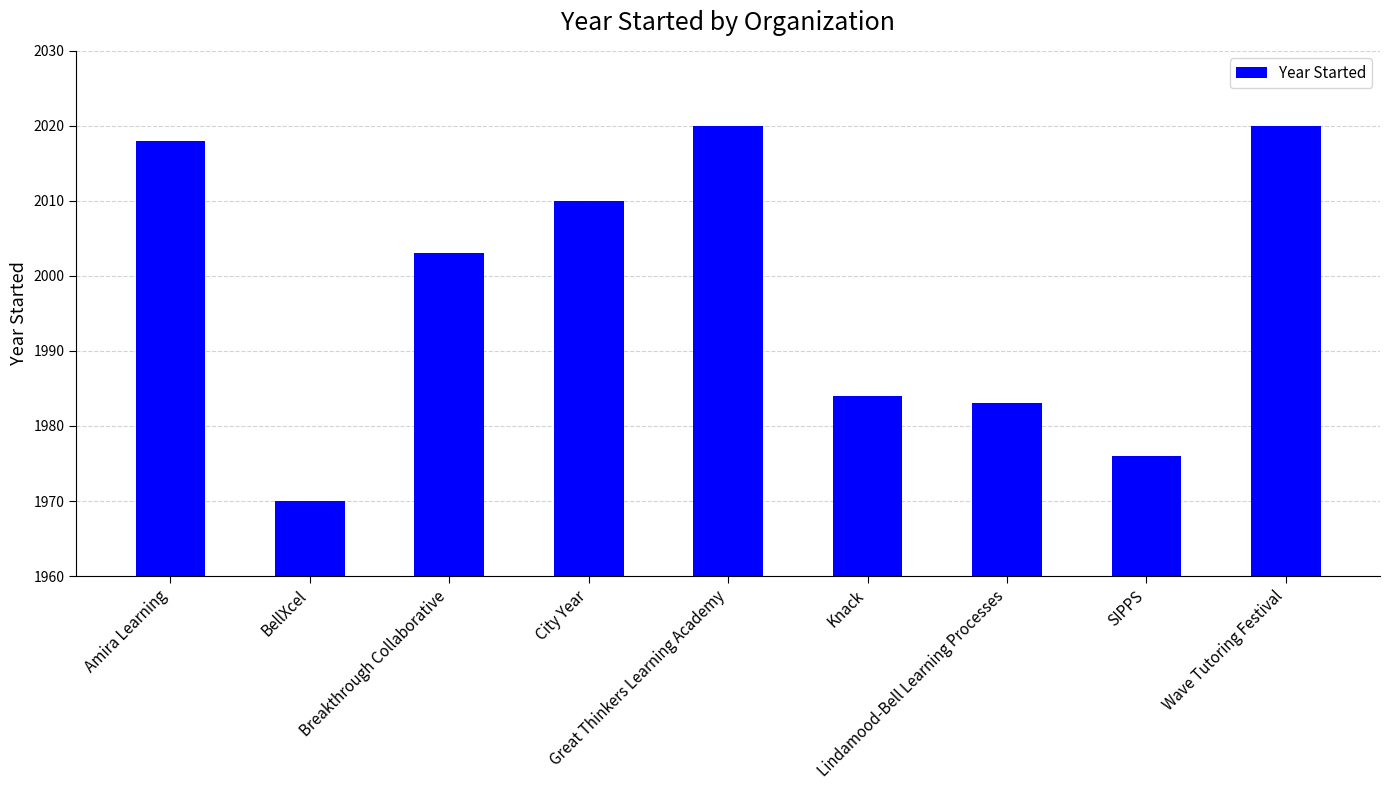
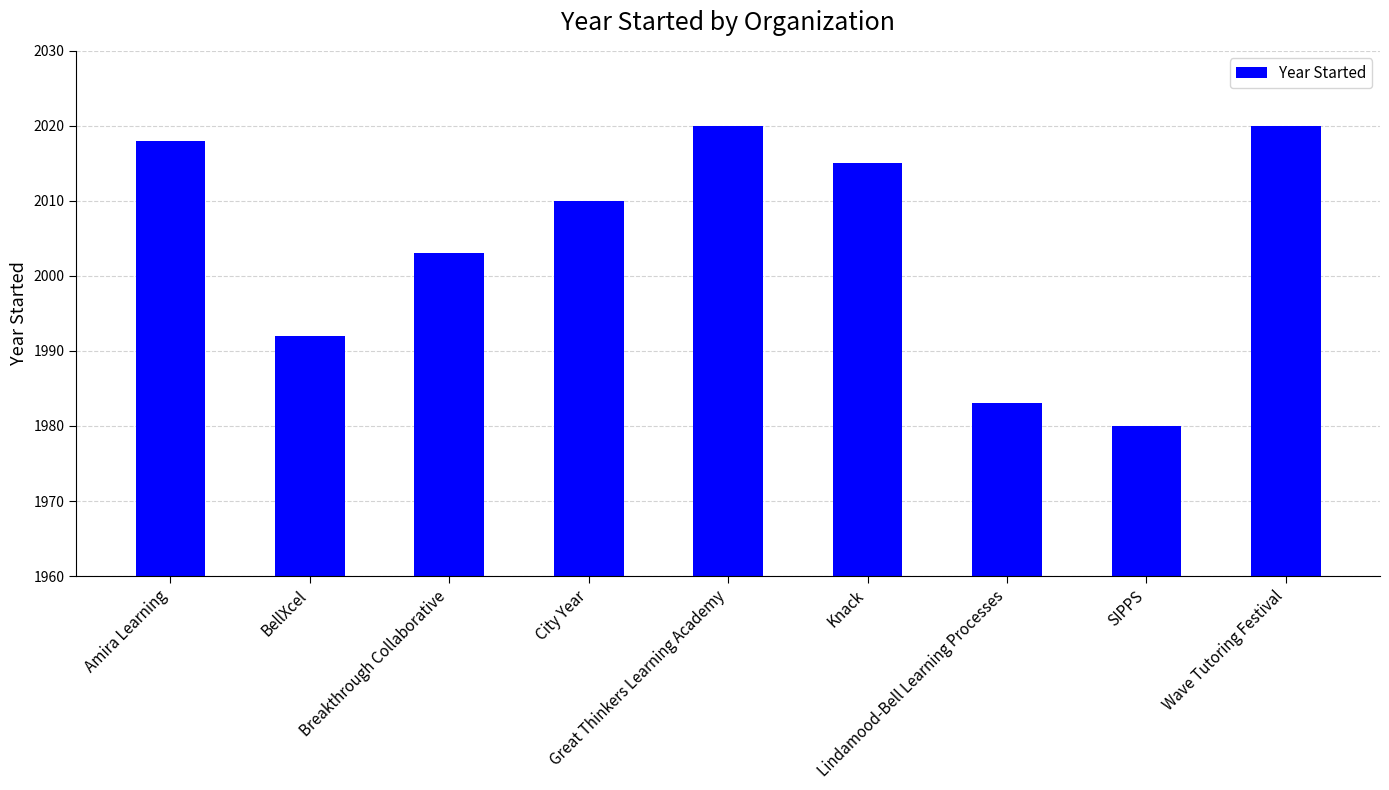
BellXcel: 1970 -> 1992
Knack: 1984 -> 2015
SIPPS: 1976 -> 1980
